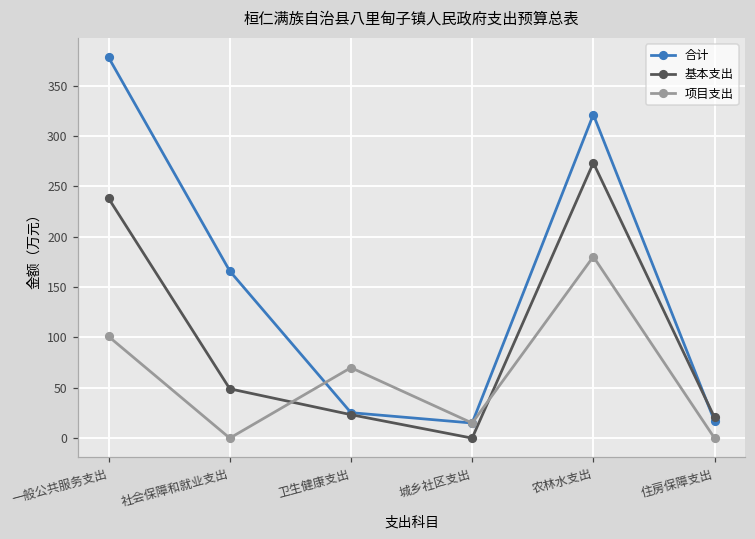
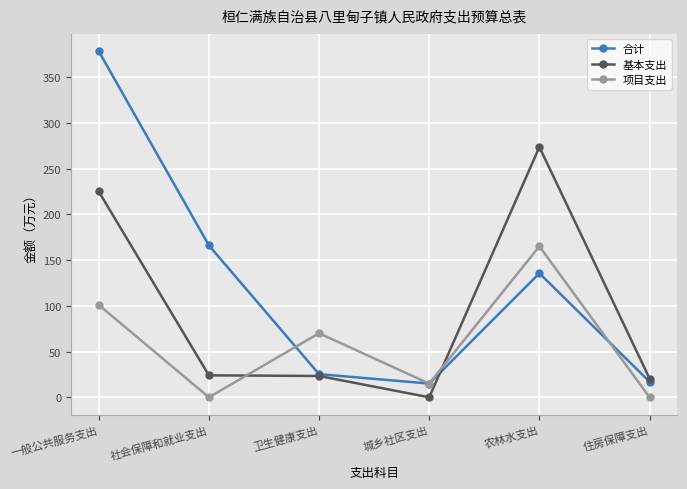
基本支出, 一般公共服务支出: 240 -> 220
基本支出, 社会保障和就业支出: 50 -> 20
合计, 农林水支出: 320 -> 140
项目支出, 农林水支出: 180 -> 170
